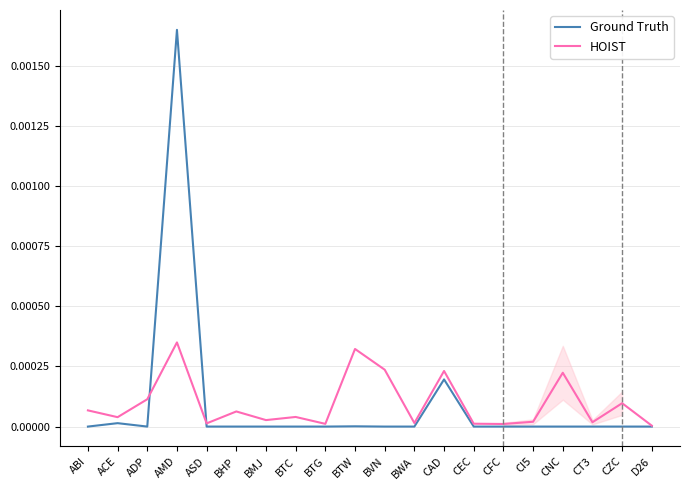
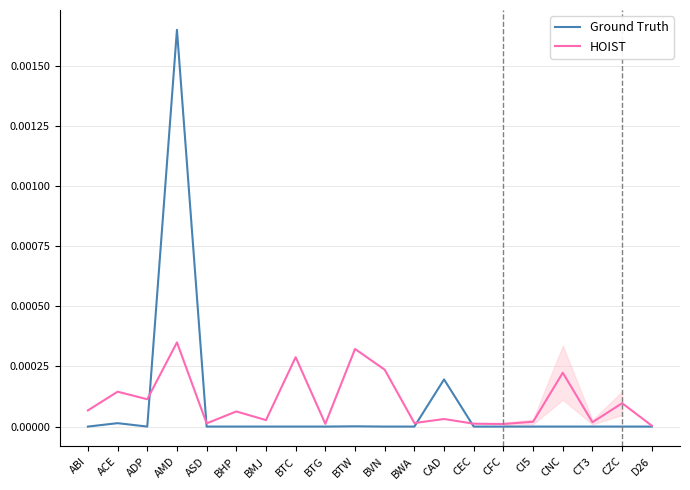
HOIST, ACE: 0.00004 -> 0.00015
HOIST, BTC: 0.00004 -> 0.00029
HOIST, CAD: 0.00023 -> 0.00003
